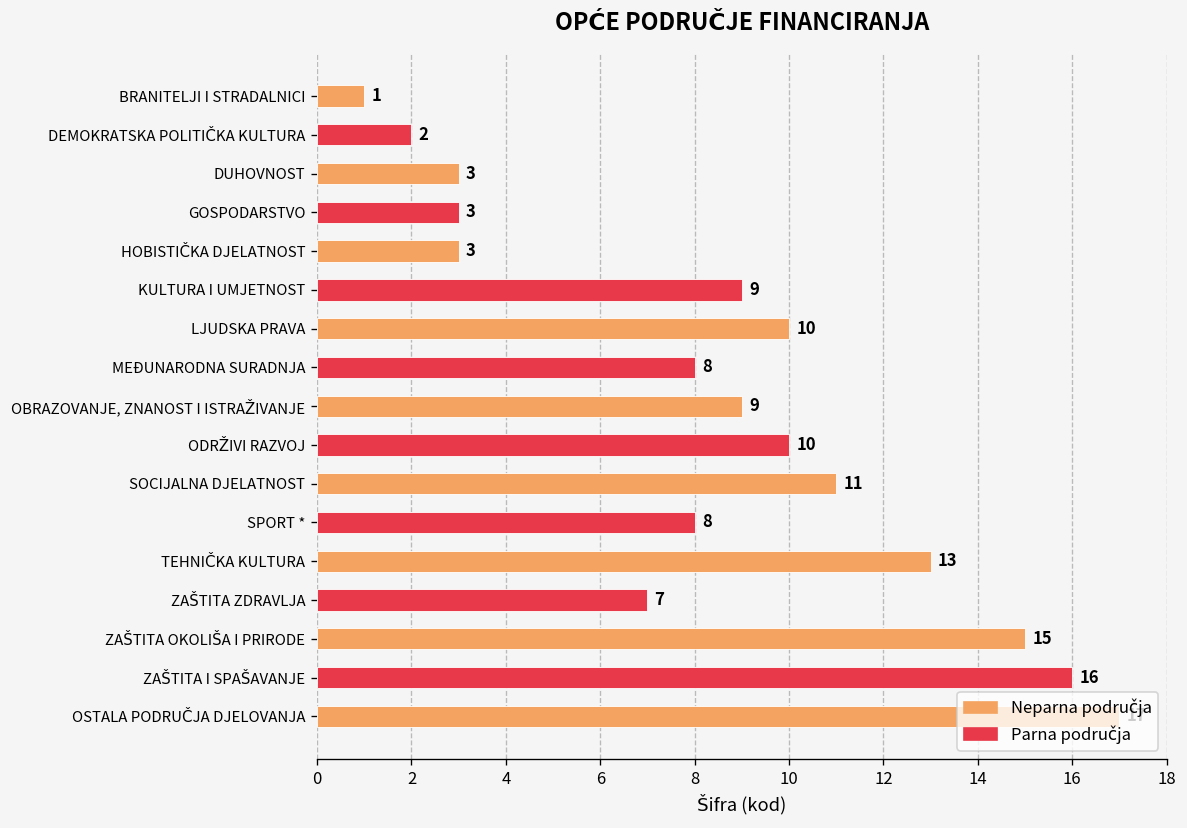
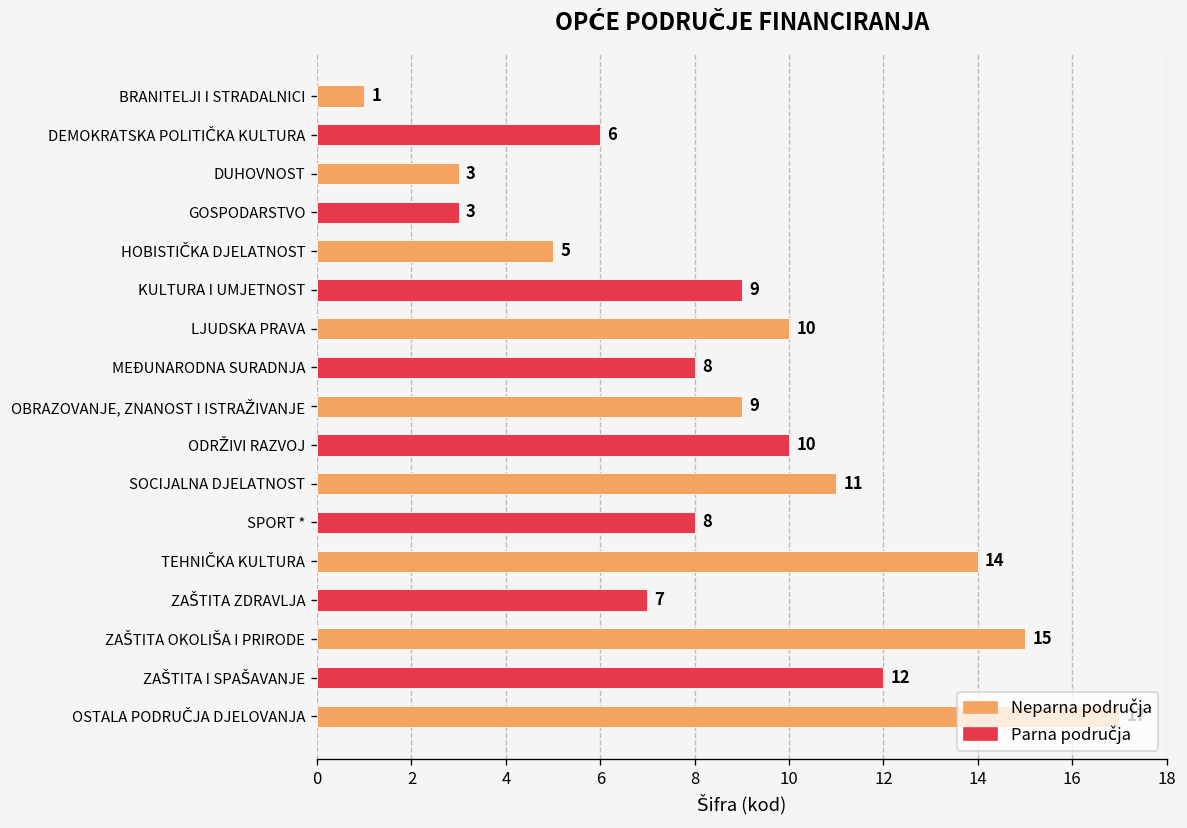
DEMOKRATSKA POLITIČKA KULTURA: 2 -> 6
HOBISTIČKA DJELATNOST: 3 -> 5
TEHNIČKA KULTURA: 13 -> 14
ZAŠTITA I SPAŠAVANJE: 16 -> 12
